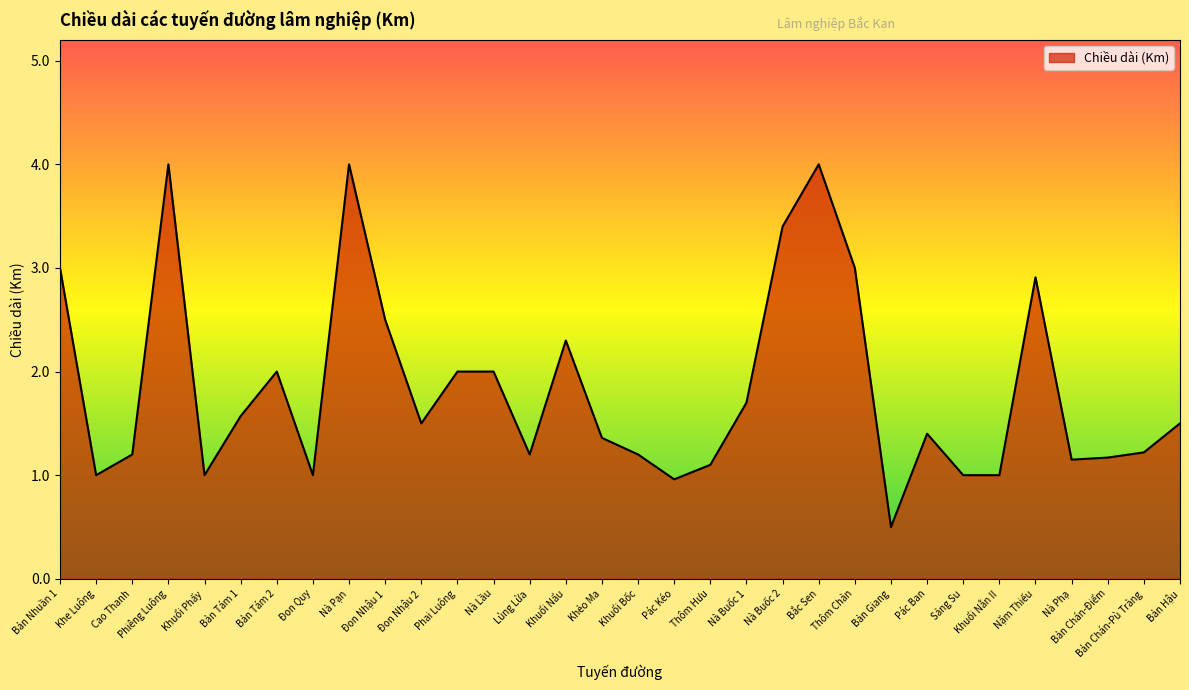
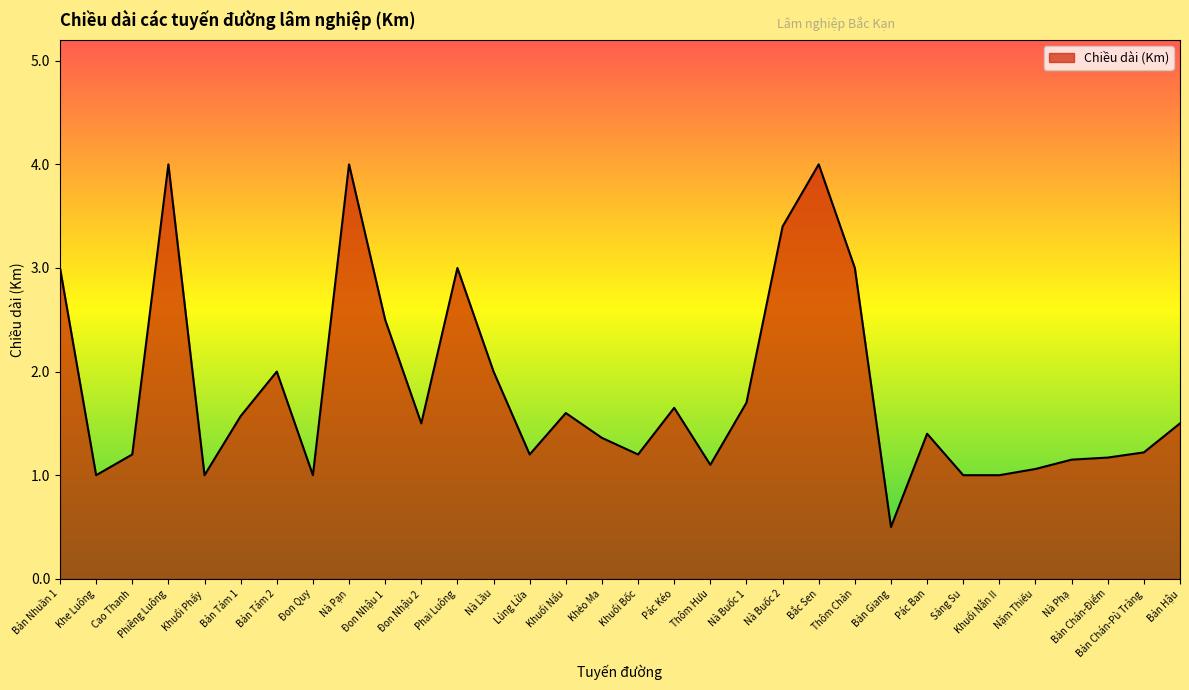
Phai Luông: 2 -> 3
Khuổi Nẩu: 2.3 -> 1.6
Pác Kéo: 0.96 -> 1.65
Nặm Thiếu: 2.91 -> 1.06
